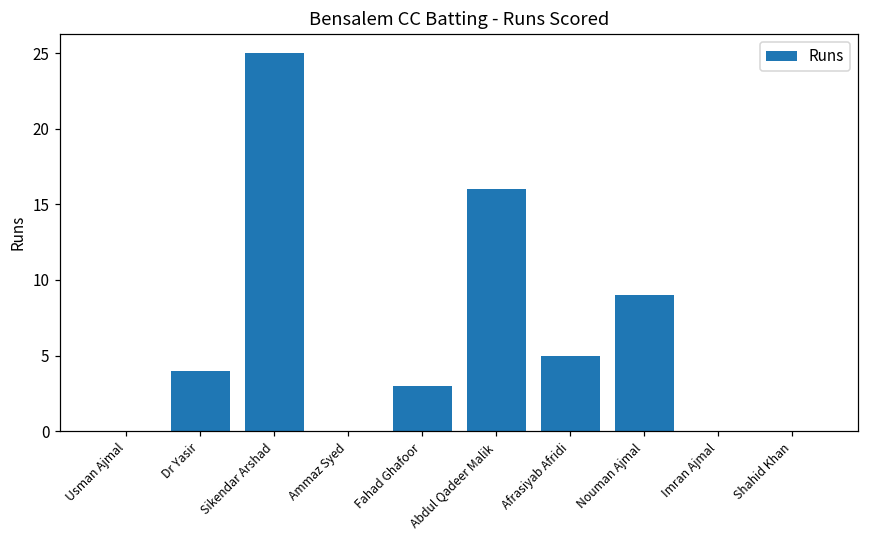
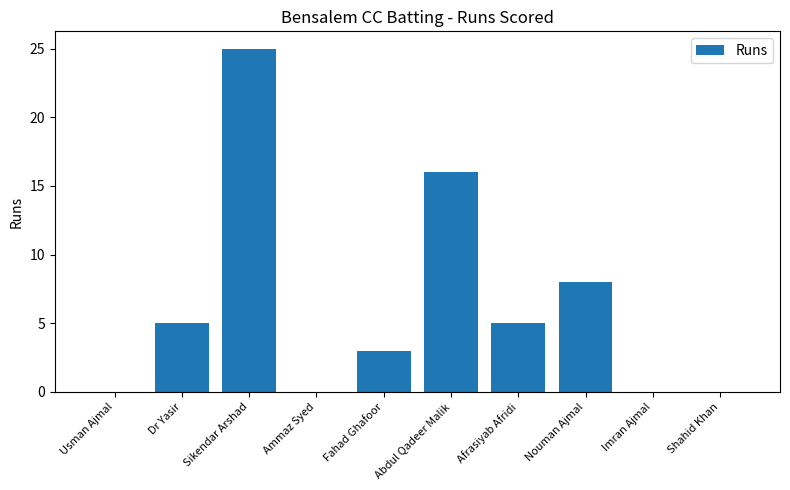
Dr Yasir: 4 -> 5
Nouman Ajmal: 9 -> 8
